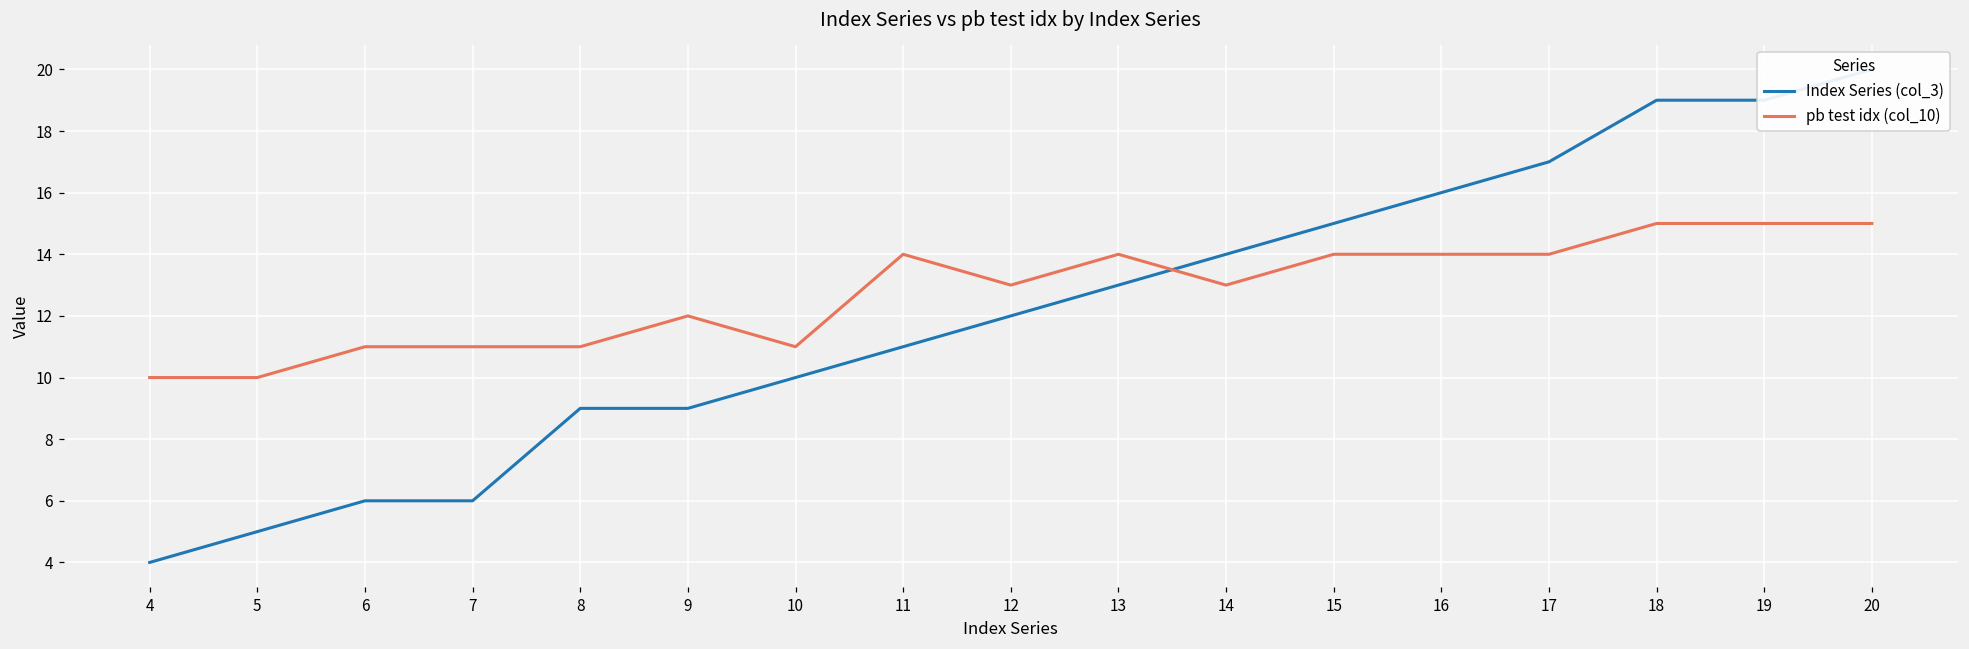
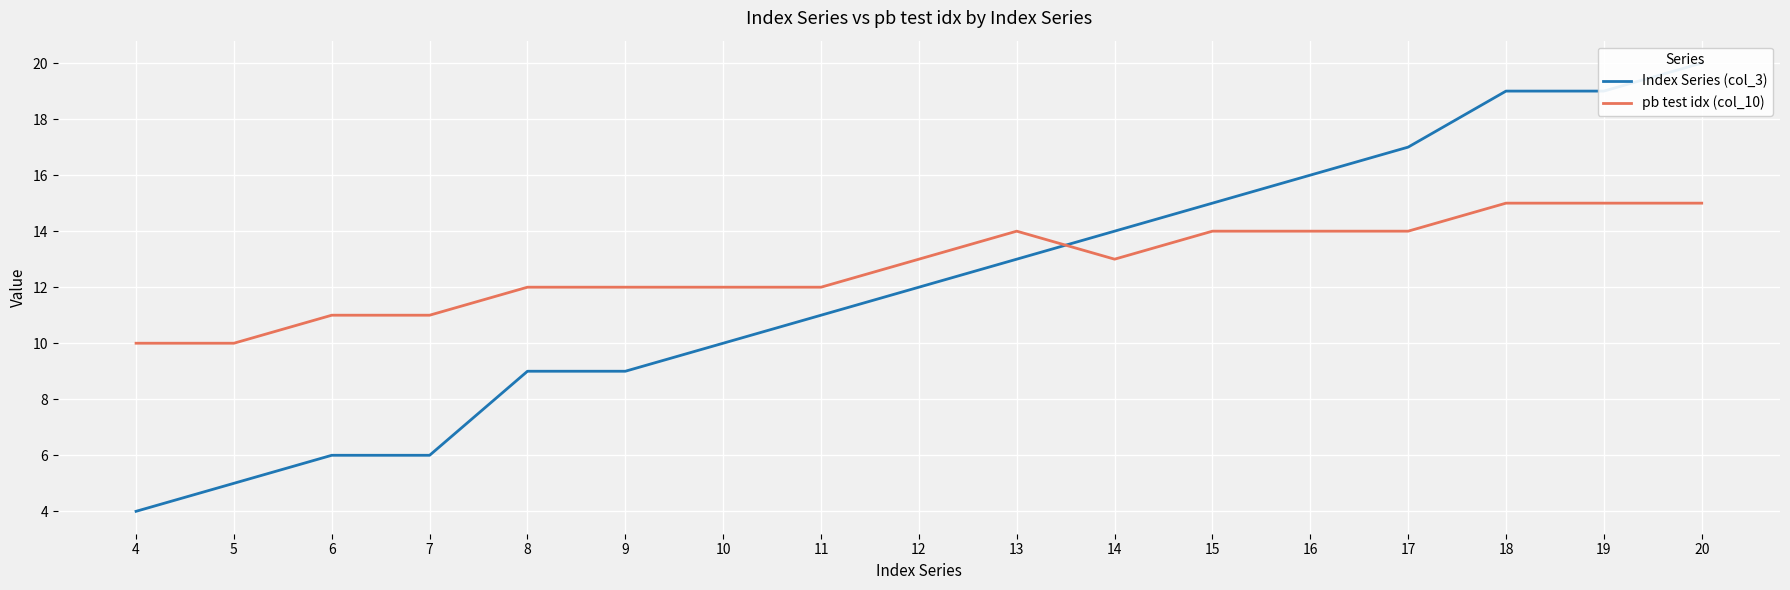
pb test idx (col_10), 8: 11 -> 12
pb test idx (col_10), 10: 11 -> 12
pb test idx (col_10), 11: 14 -> 12
